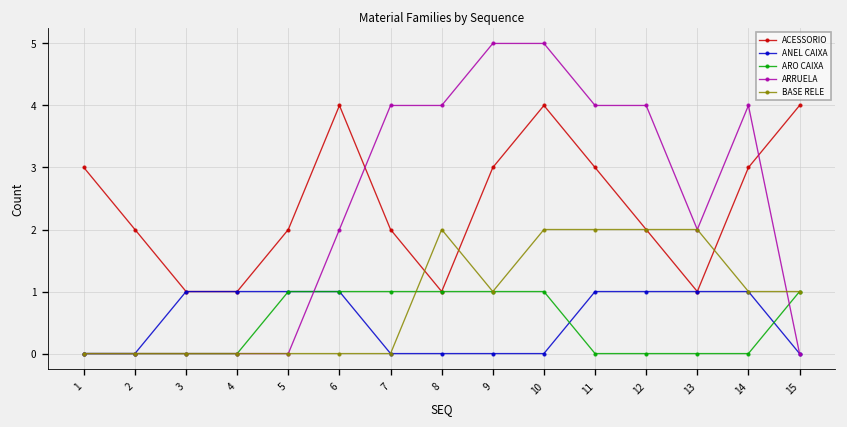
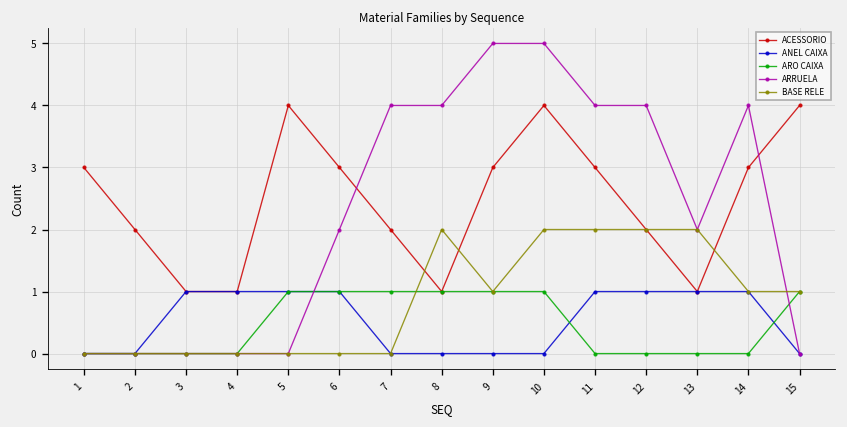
ACESSORIO, 5: 2 -> 4
ACESSORIO, 6: 4 -> 3
